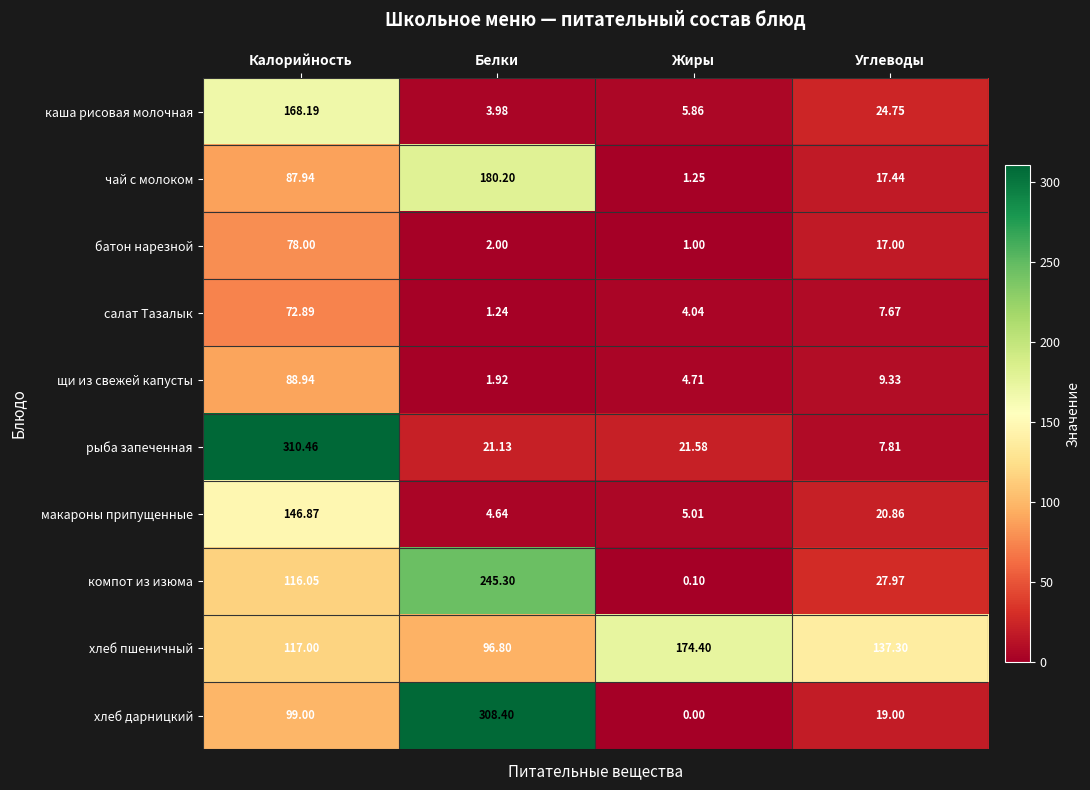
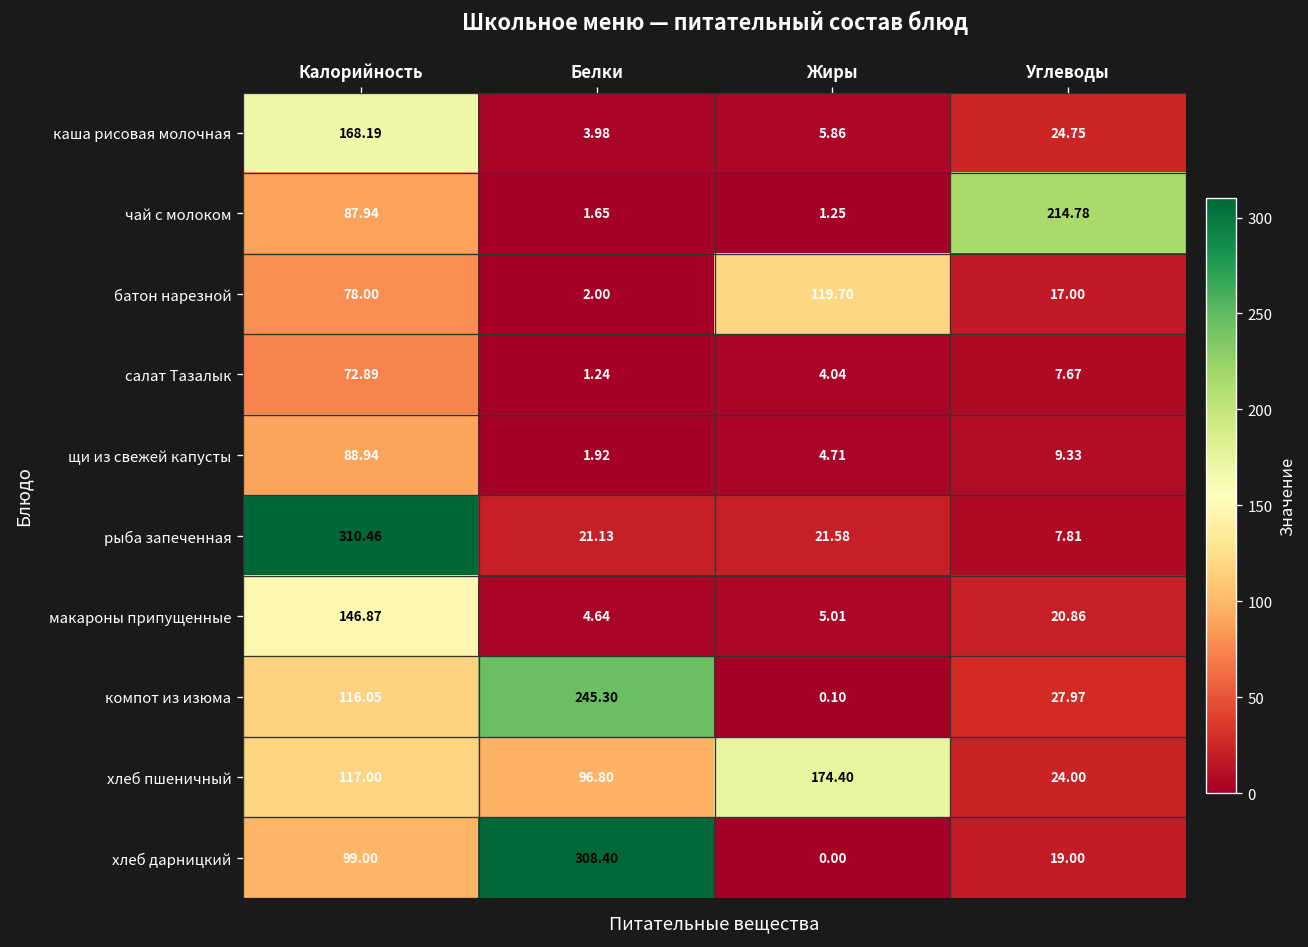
чай с молоком, Белки: 180.20 -> 1.65
чай с молоком, Углеводы: 17.44 -> 214.78
батон нарезной, Жиры: 1.00 -> 119.70
хлеб пшеничный, Углеводы: 137.30 -> 24.00
